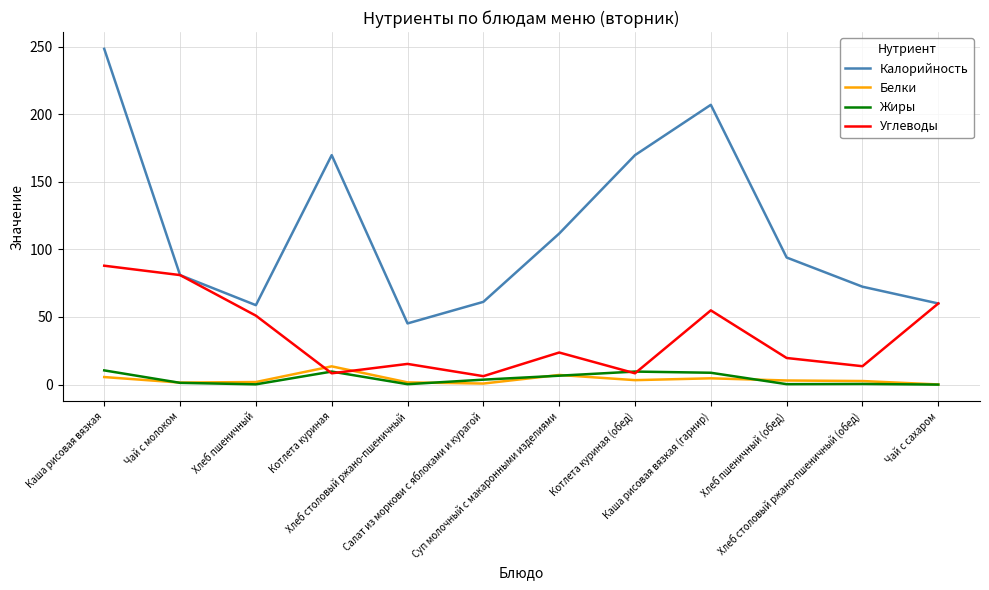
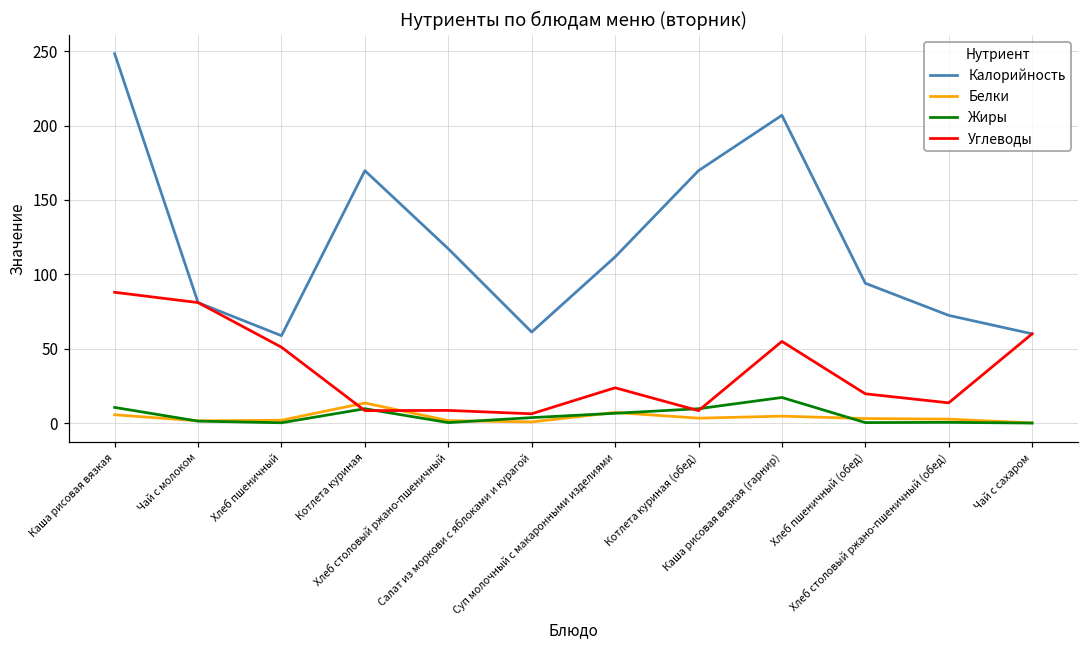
Калорийность, Хлеб столовый ржано-пшеничный: 45 -> 117
Углеводы, Хлеб столовый ржано-пшеничный: 15 -> 9
Жиры, Каша рисовая вязкая (гарнир): 9 -> 17
